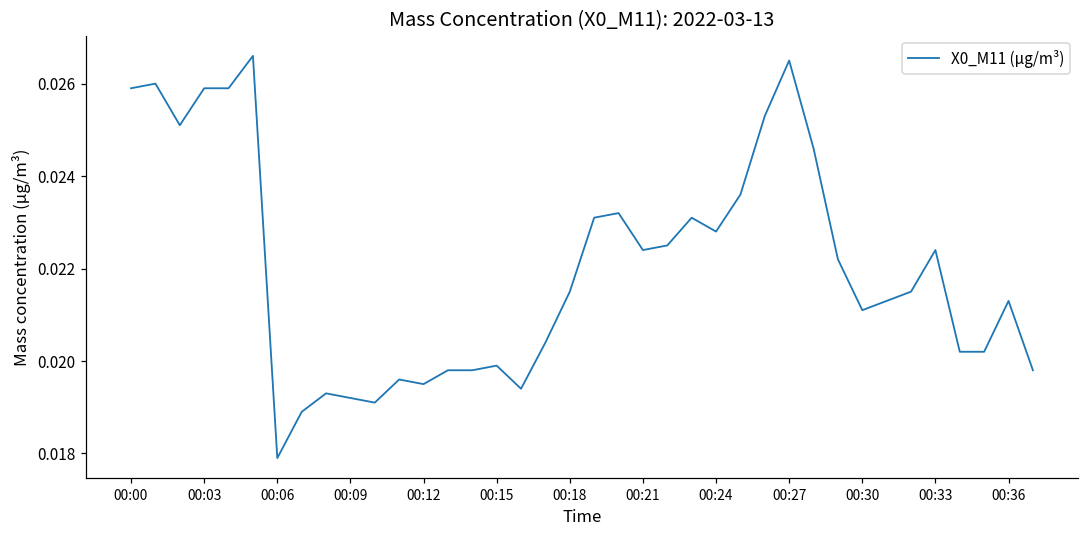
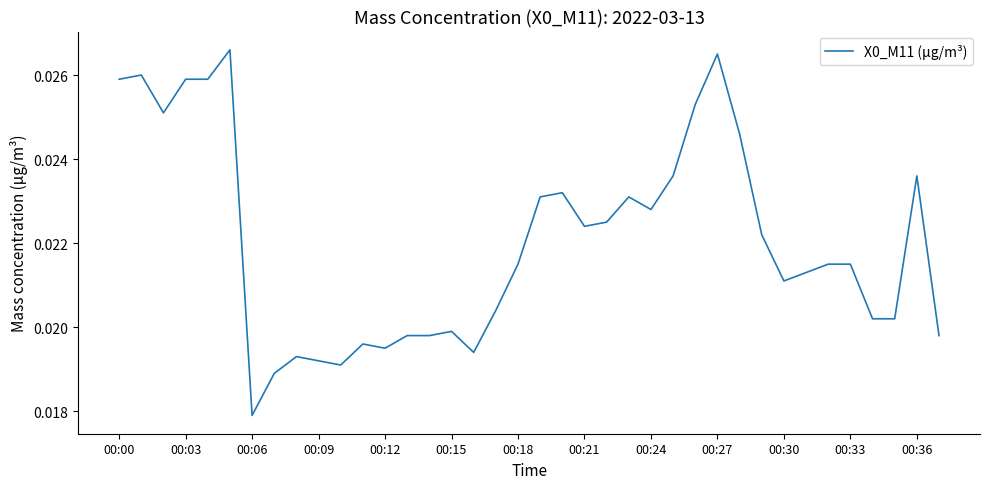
00:33: 0.0224 -> 0.0215
00:36: 0.0213 -> 0.0236
